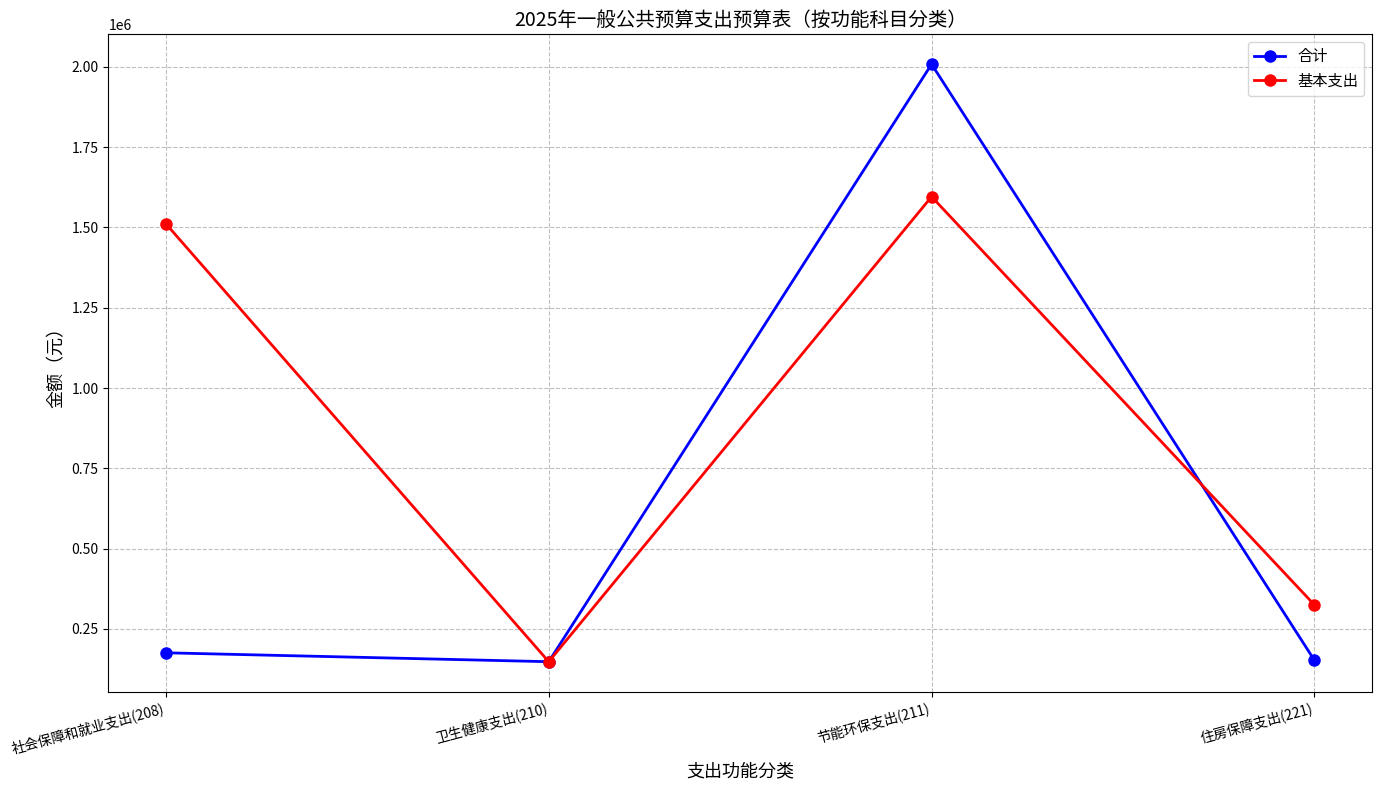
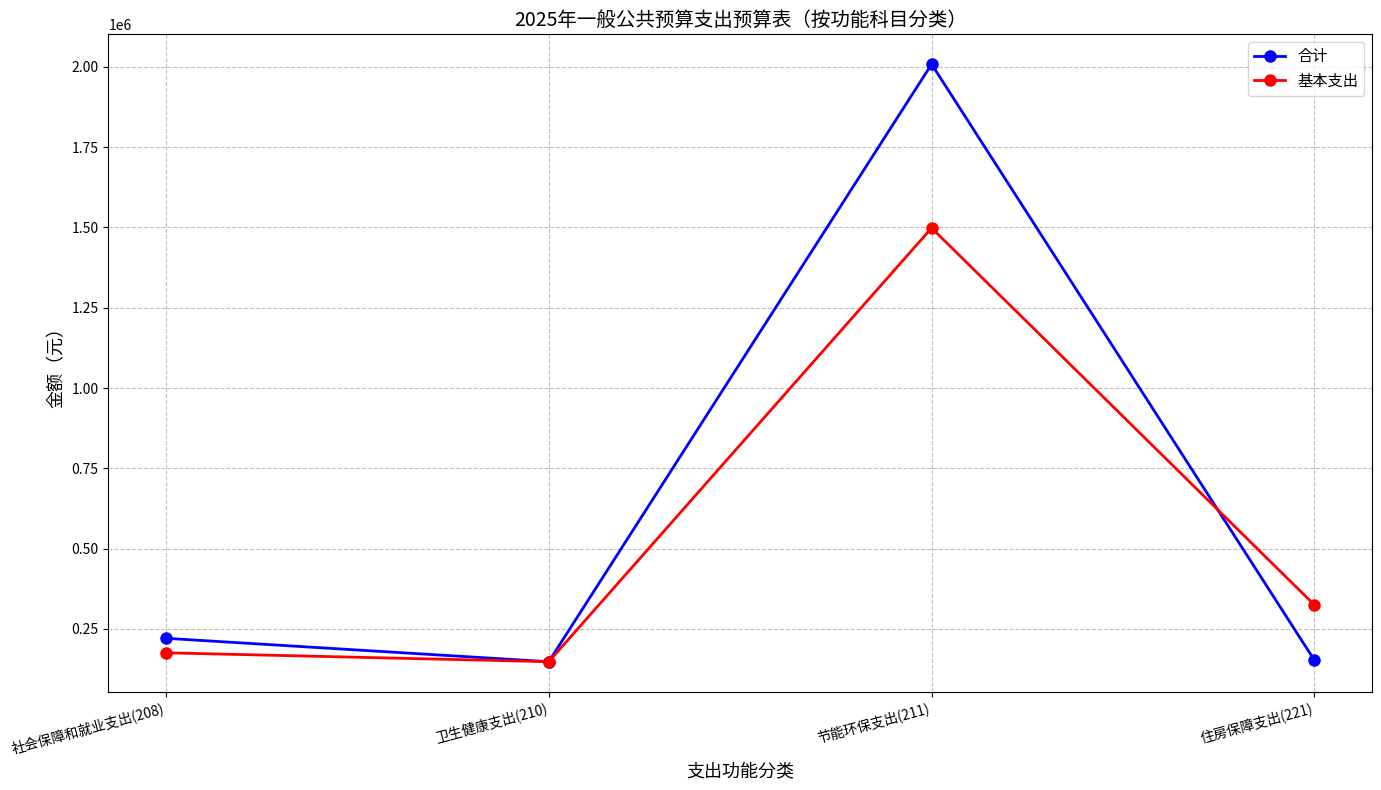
合计, 社会保障和就业支出(208): 180000 -> 220000
基本支出, 社会保障和就业支出(208): 1510000 -> 180000
基本支出, 节能环保支出(211): 1600000 -> 1500000
